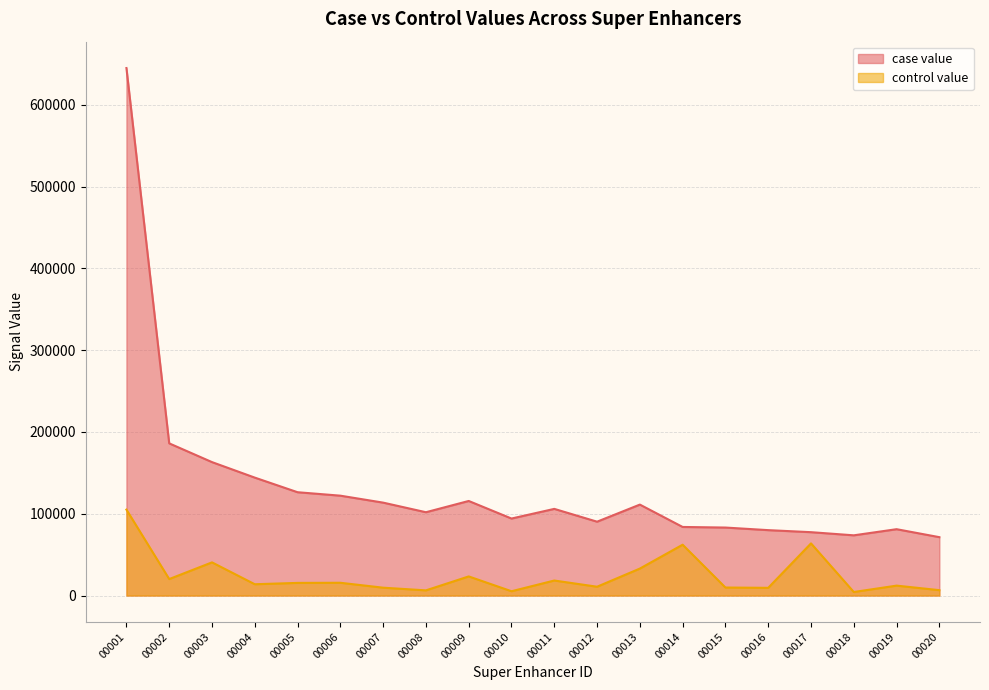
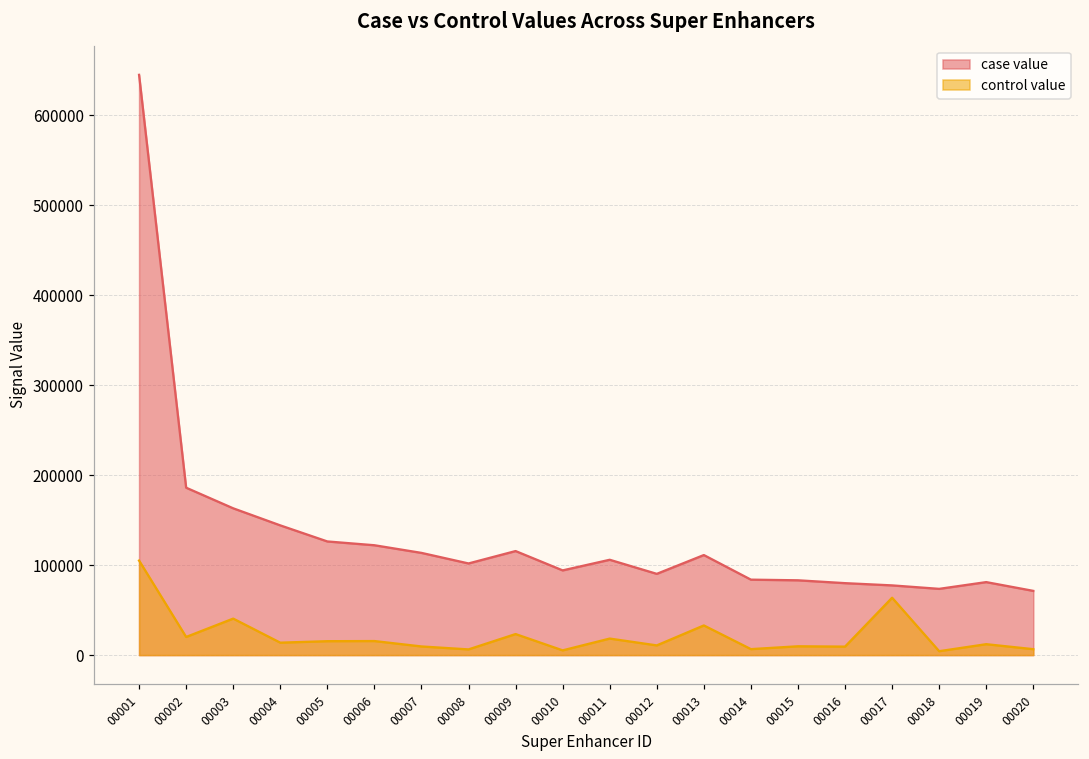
control value, 00014: 60000 -> 10000
